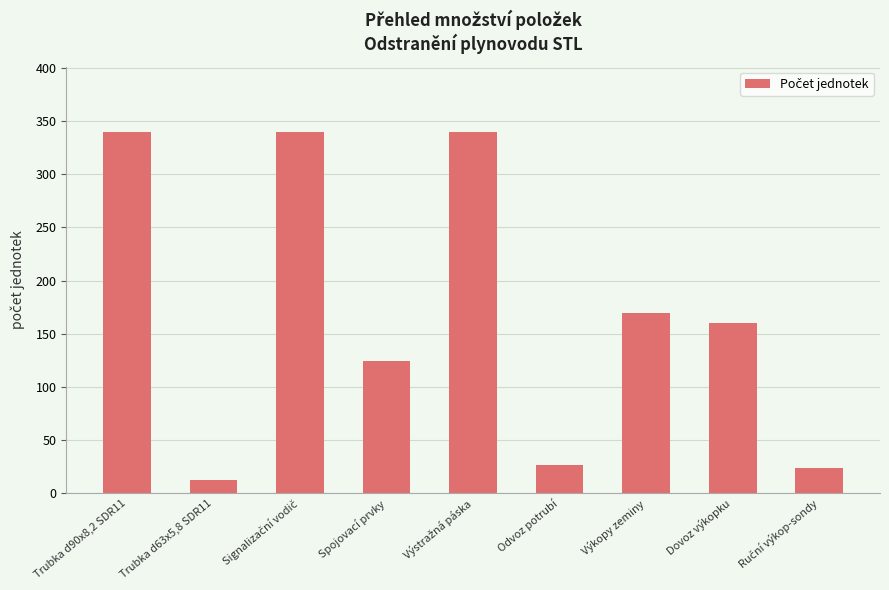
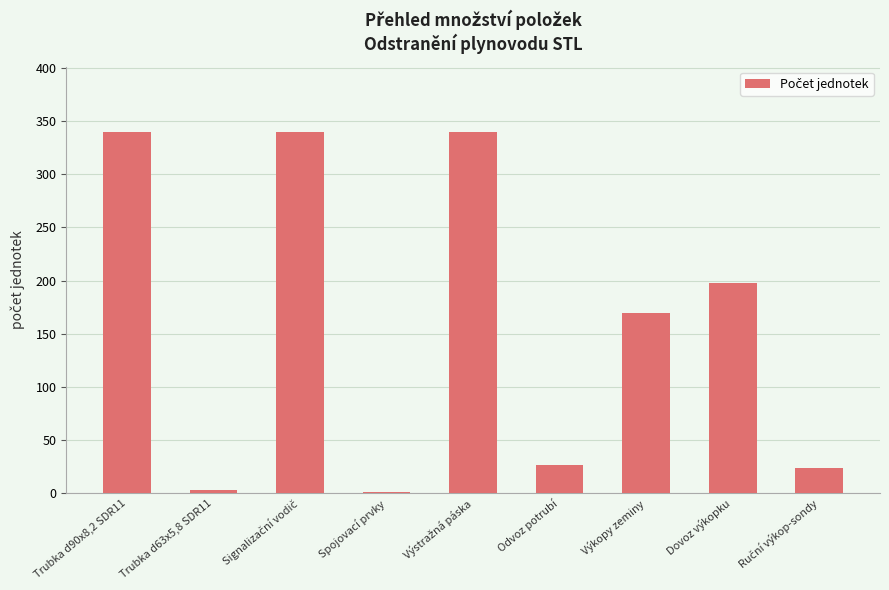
Trubka d63x5,8 SDR11: 12 -> 3
Spojovací prvky: 124 -> 1
Dovoz výkopku: 160 -> 198
